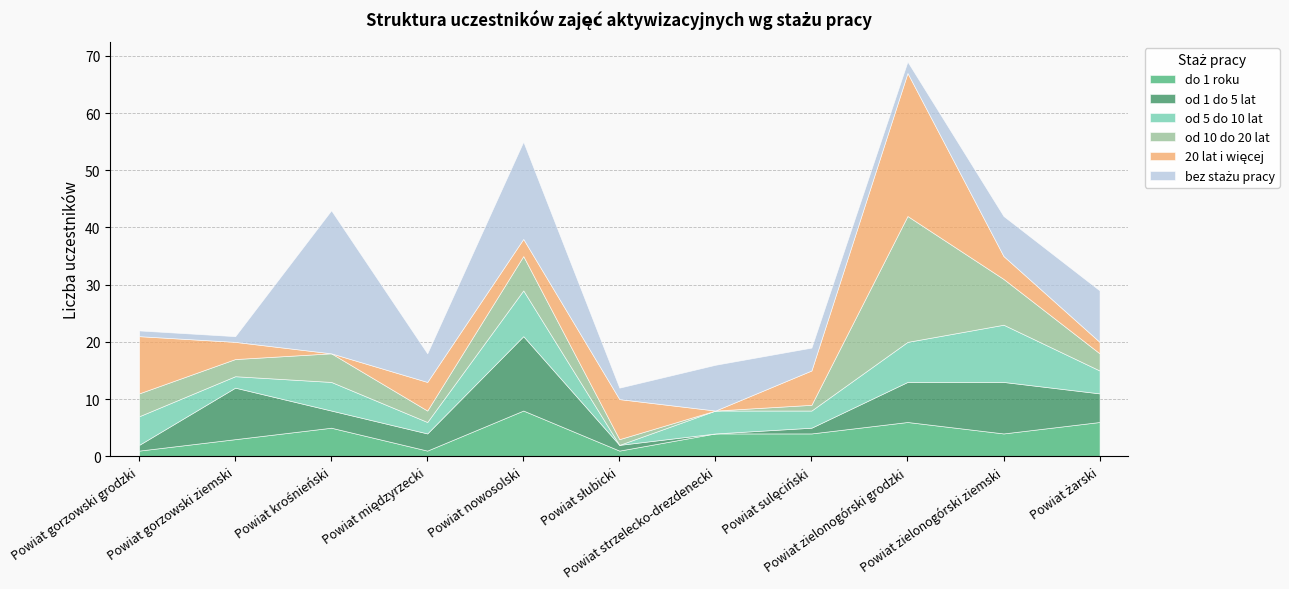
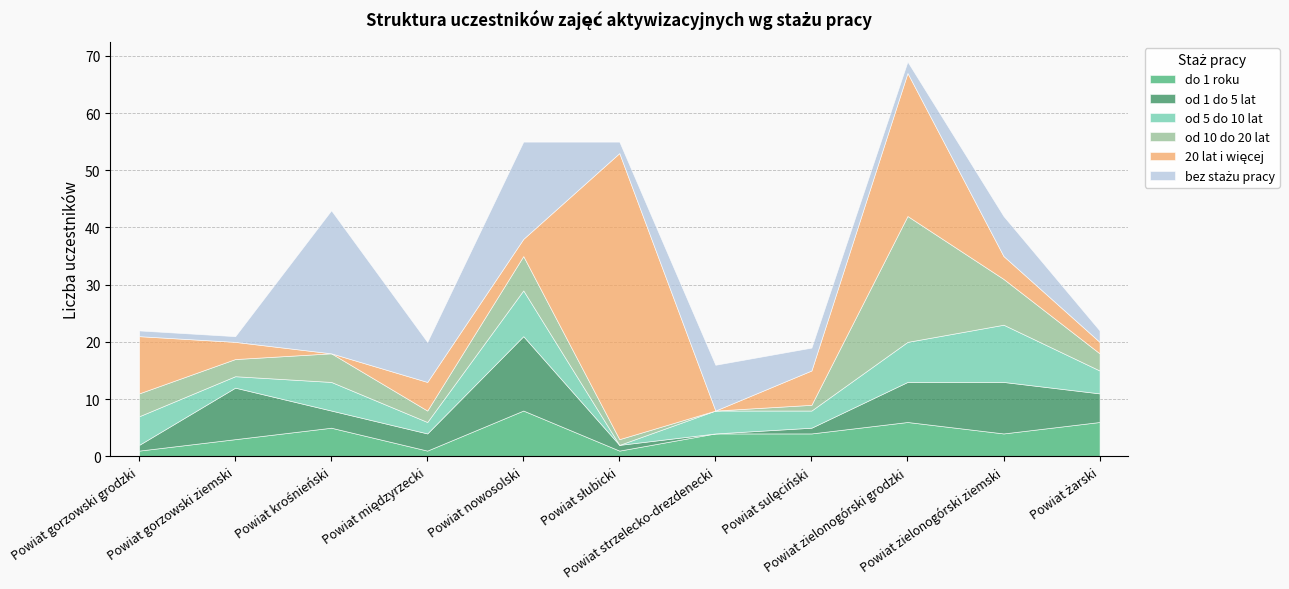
bez stażu pracy, Powiat międzyrzecki: 5 -> 7
20 lat i więcej, Powiat słubicki: 7 -> 50
bez stażu pracy, Powiat żarski: 9 -> 2
